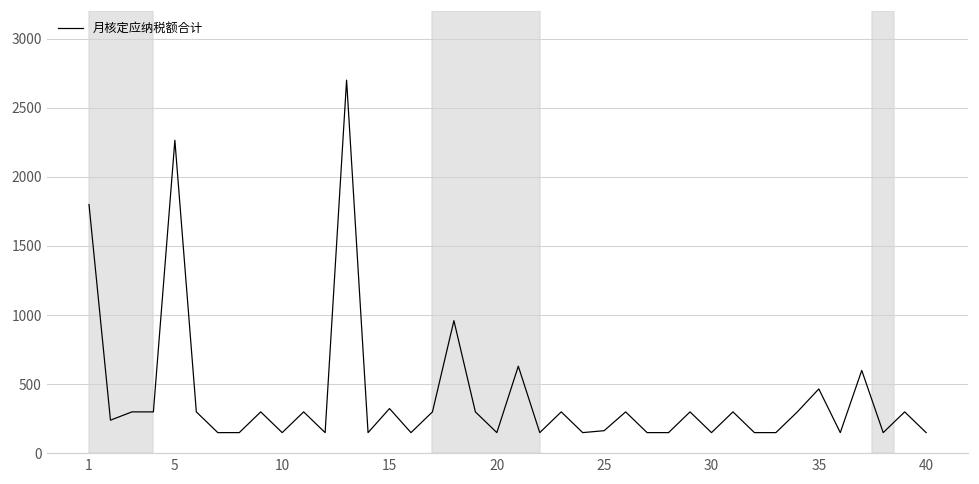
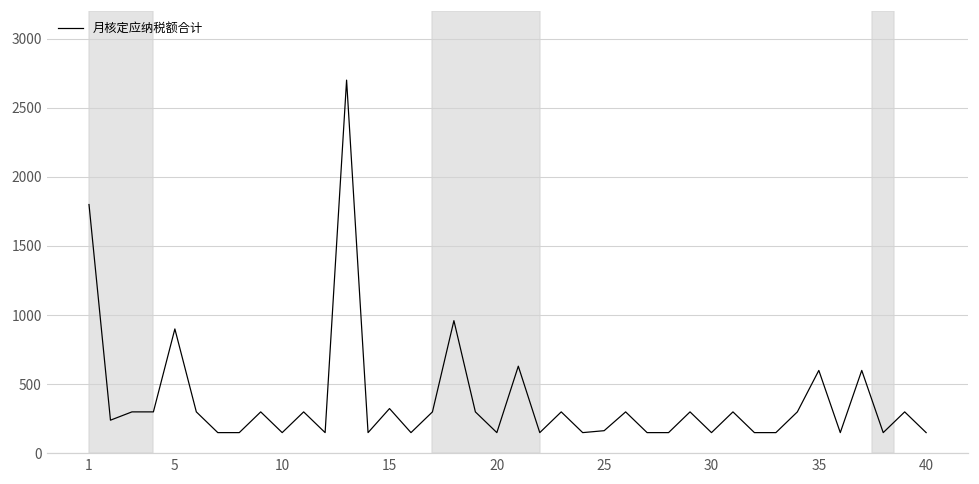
5: 2270 -> 900
35: 470 -> 600
